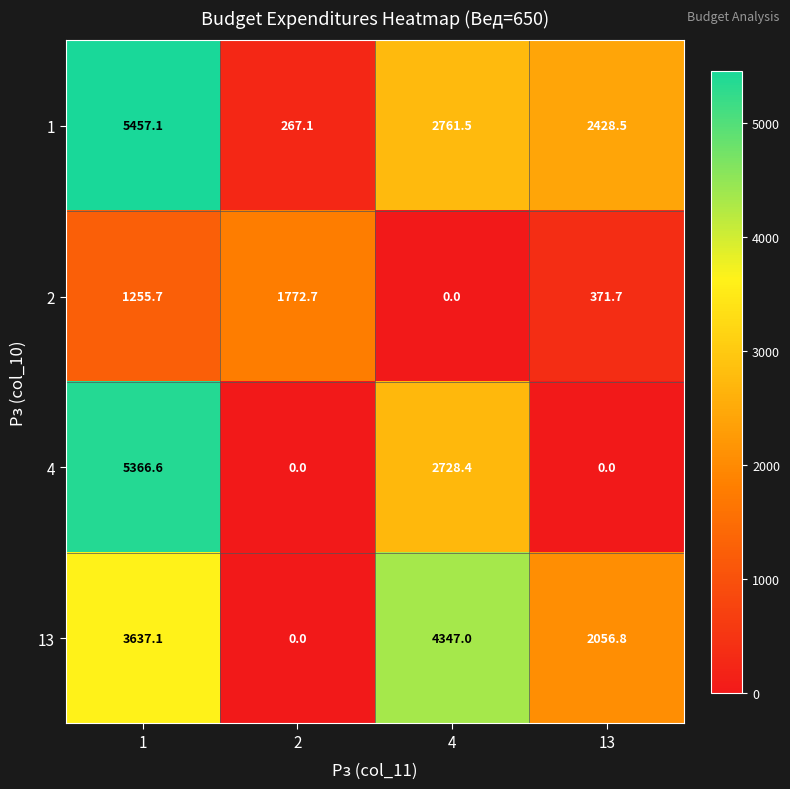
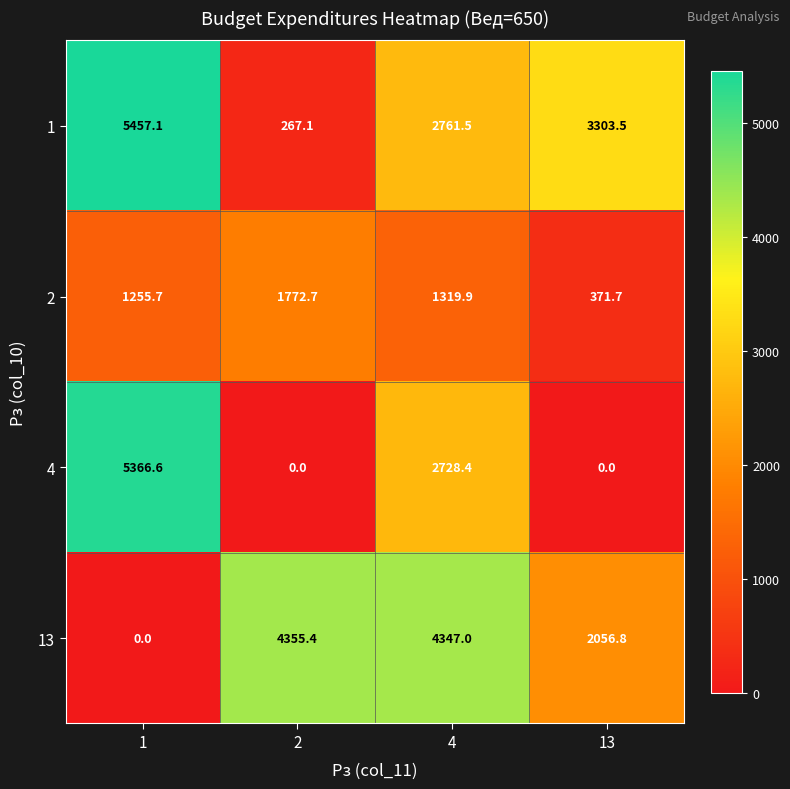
1, 13: 2428.5 -> 3303.5
2, 4: 0.0 -> 1319.9
13, 1: 3637.1 -> 0.0
13, 2: 0.0 -> 4355.4
